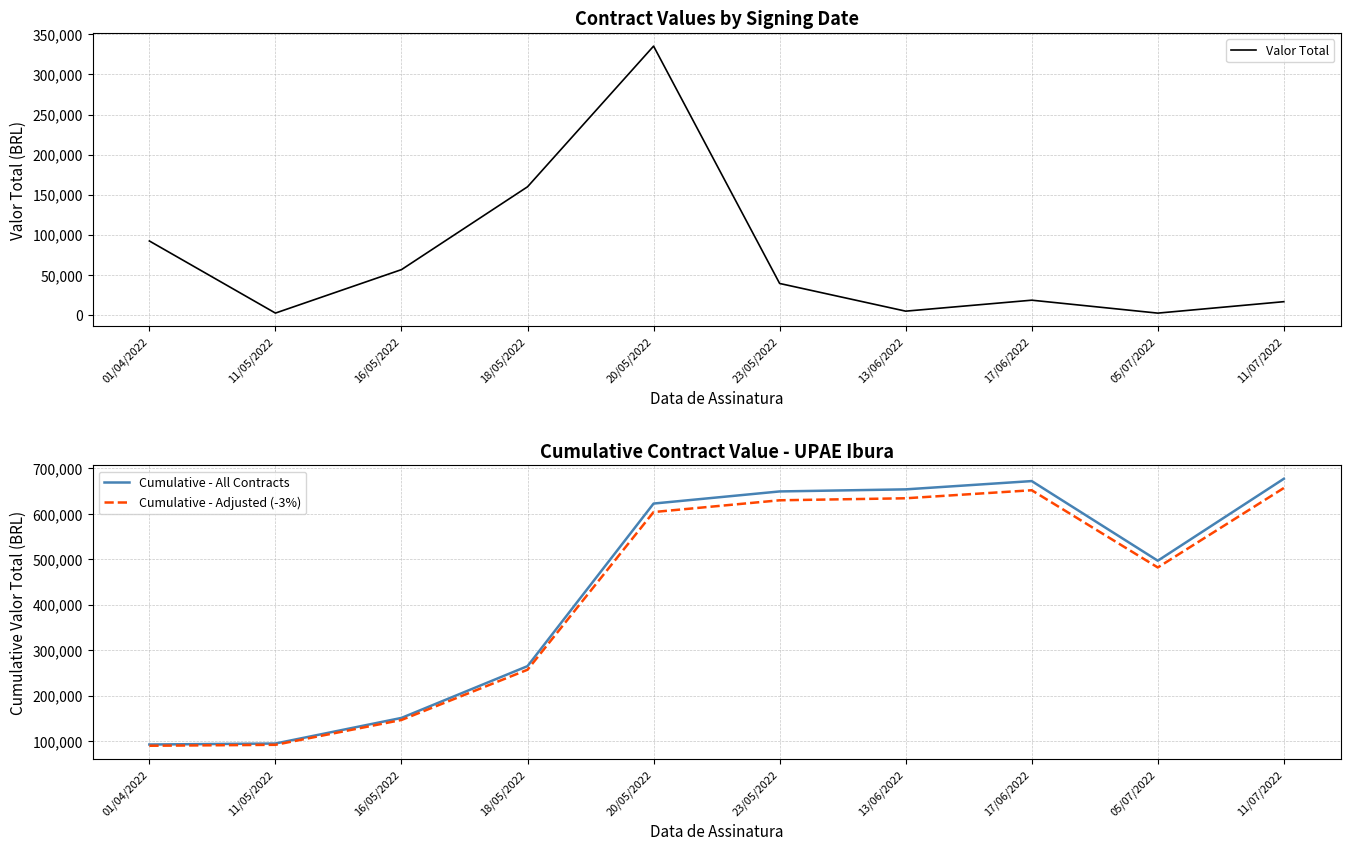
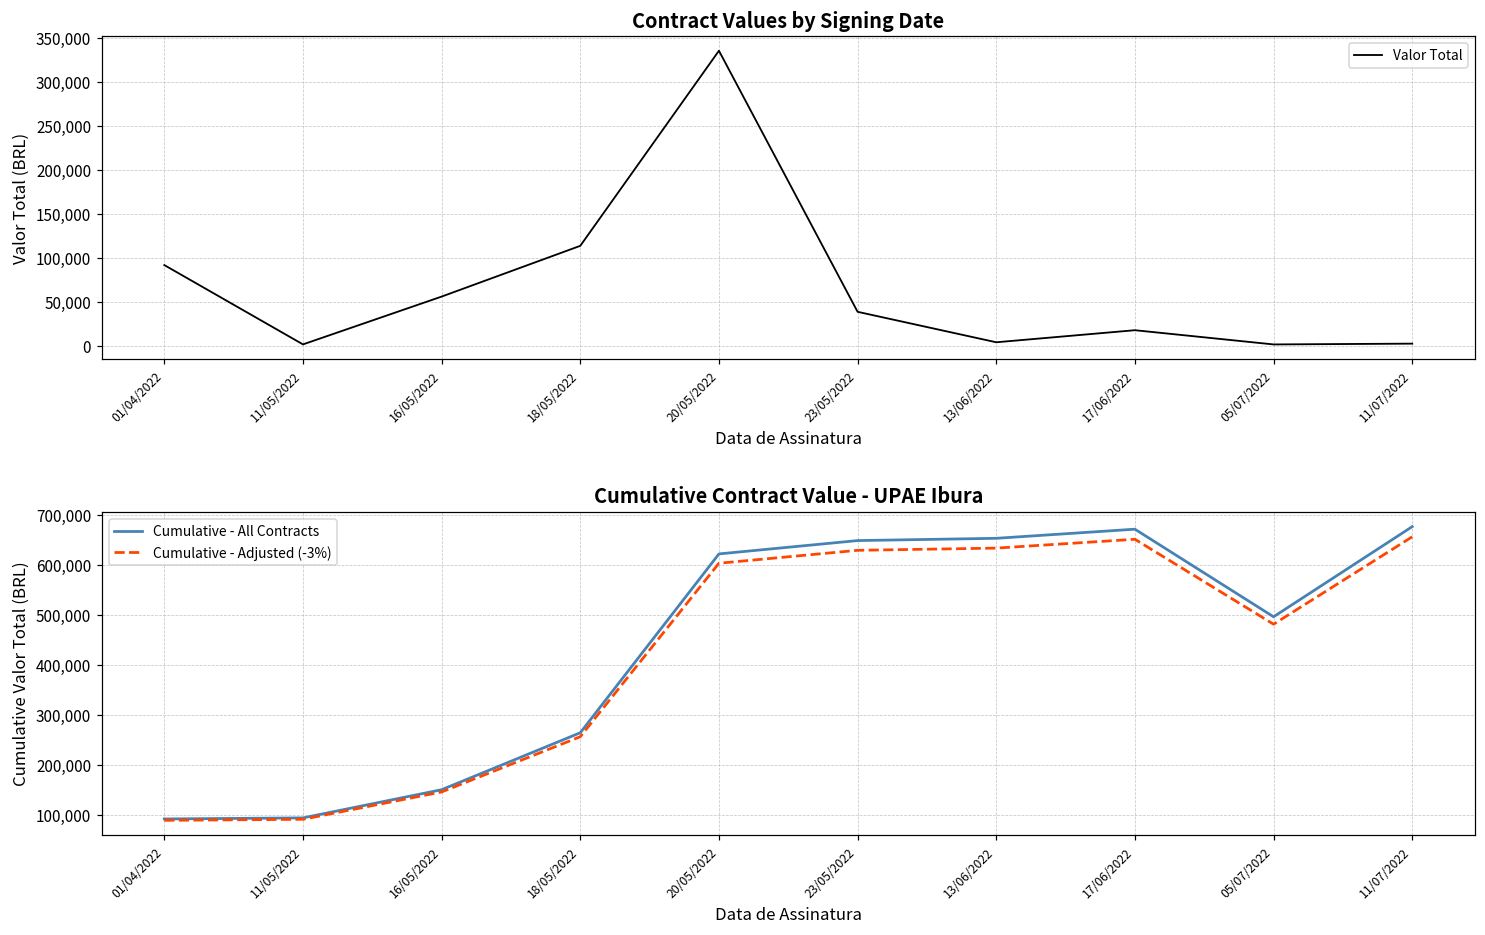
Contract Values by Signing Date, 18/05/2022: 160,000 -> 110,000
Contract Values by Signing Date, 11/07/2022: 20,000 -> 0
